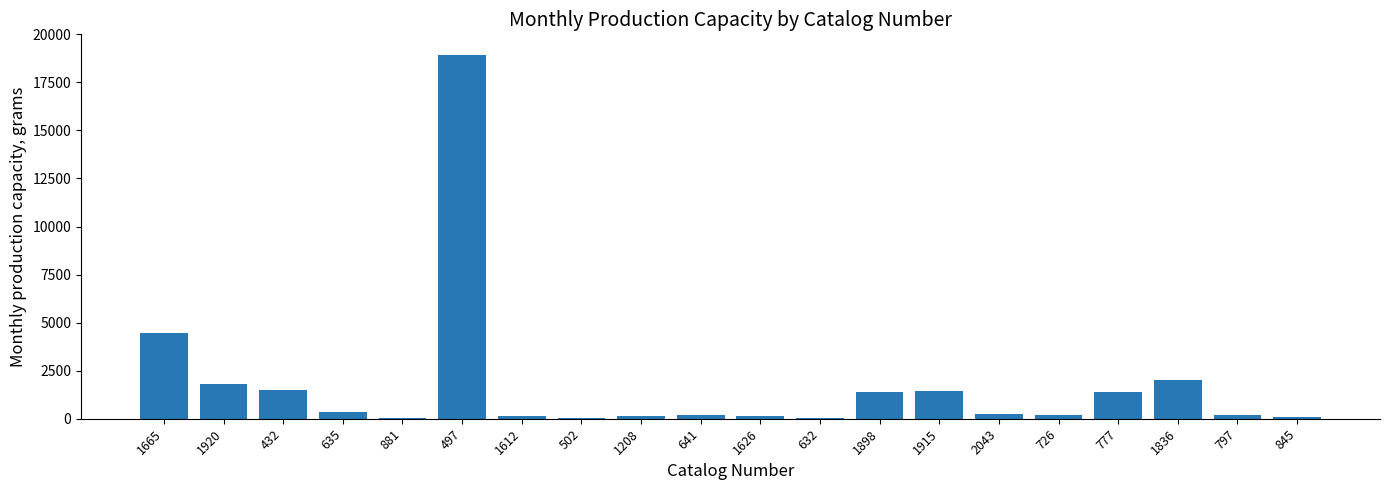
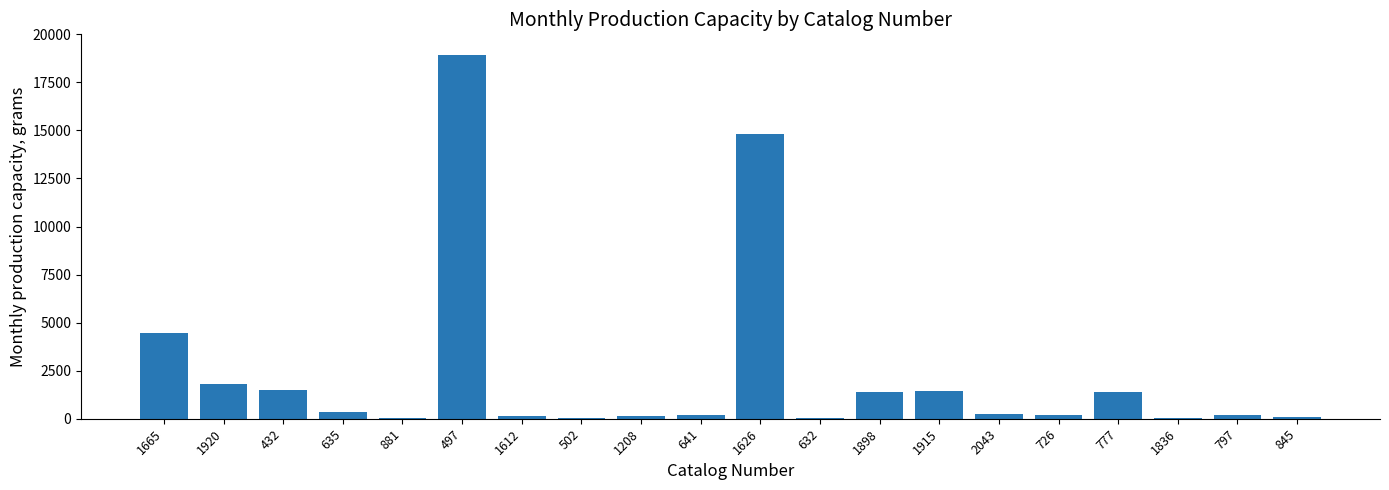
1626: 200 -> 14800
1836: 2000 -> 0
